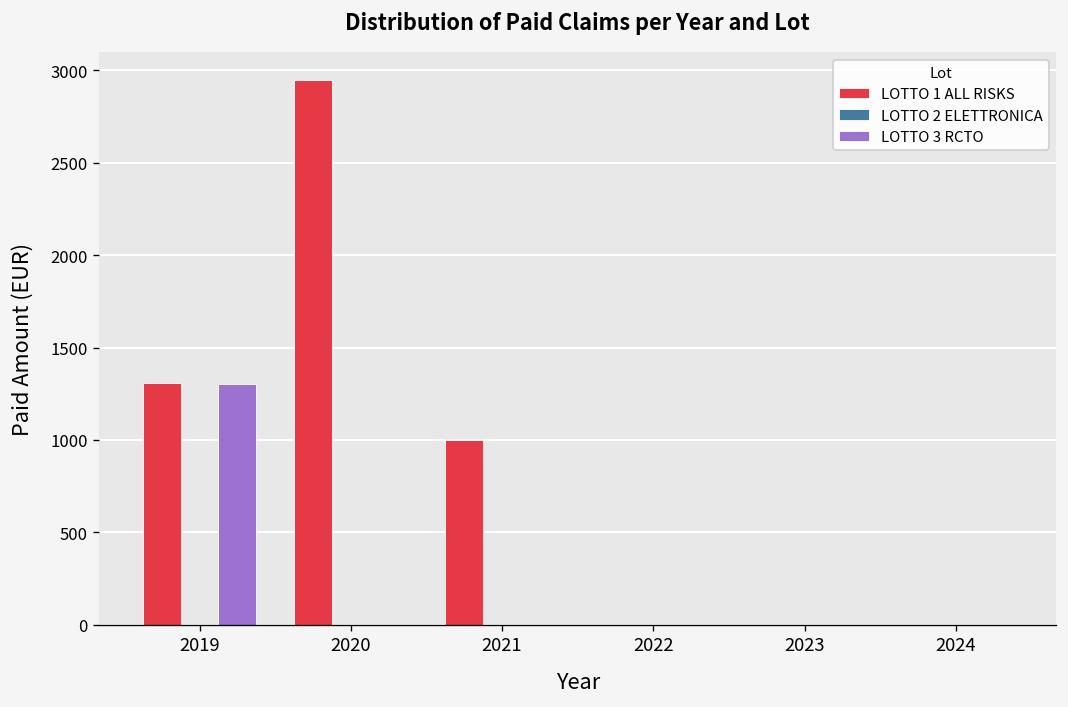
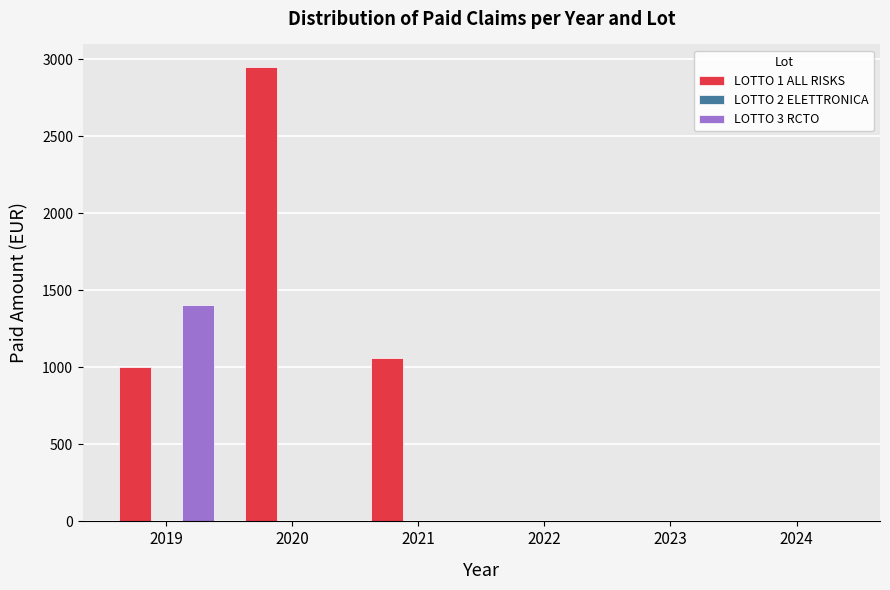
LOTTO 1 ALL RISKS, 2019: 1310 -> 1000
LOTTO 3 RCTO, 2019: 1300 -> 1410
LOTTO 1 ALL RISKS, 2021: 1000 -> 1060
